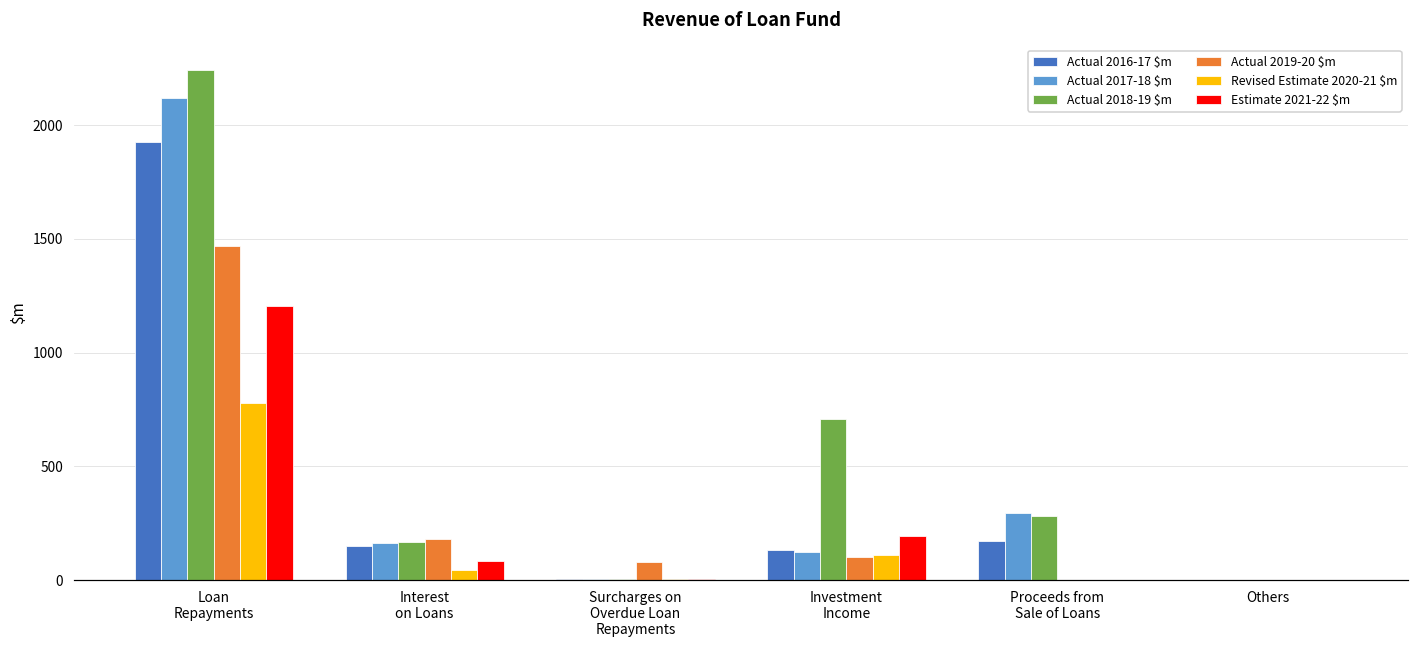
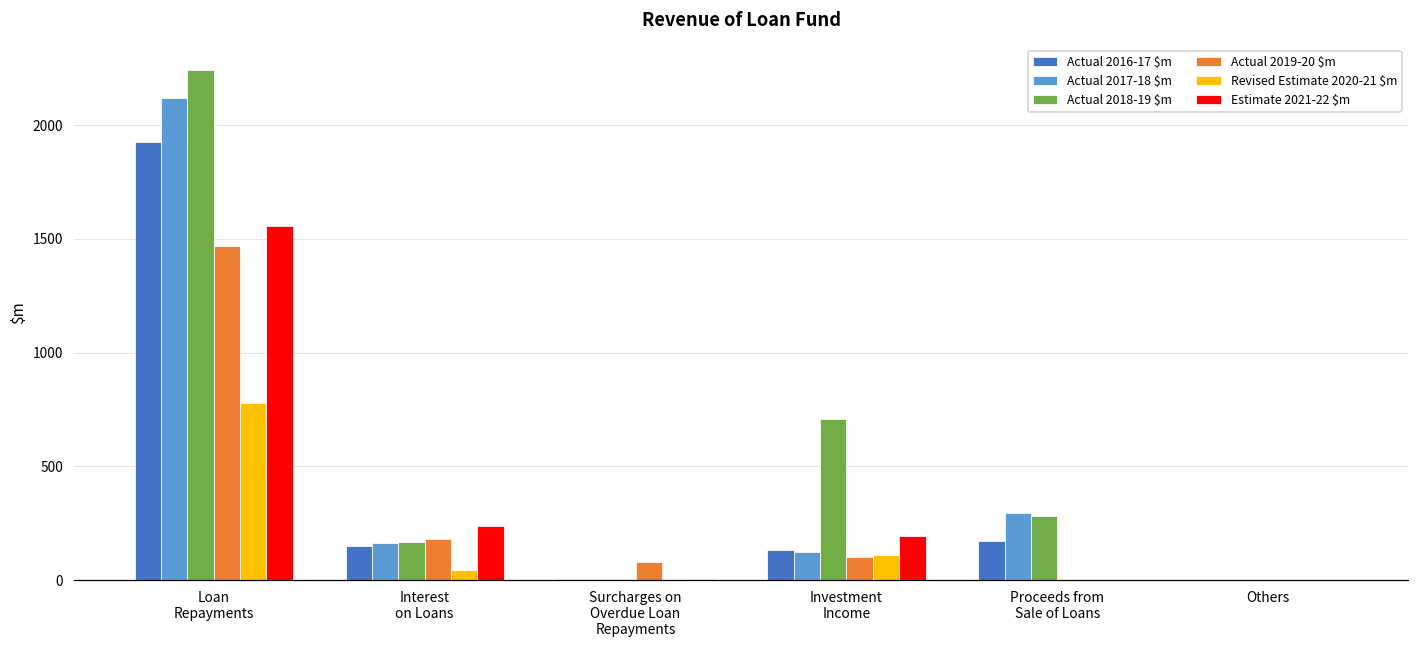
Estimate 2021-22 $m, Loan Repayments: 1210 -> 1560
Estimate 2021-22 $m, Interest on Loans: 80 -> 240
